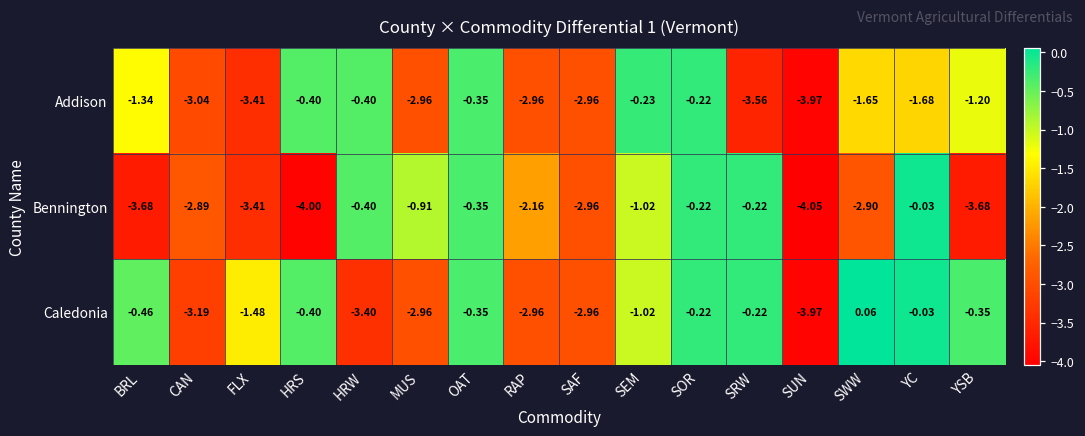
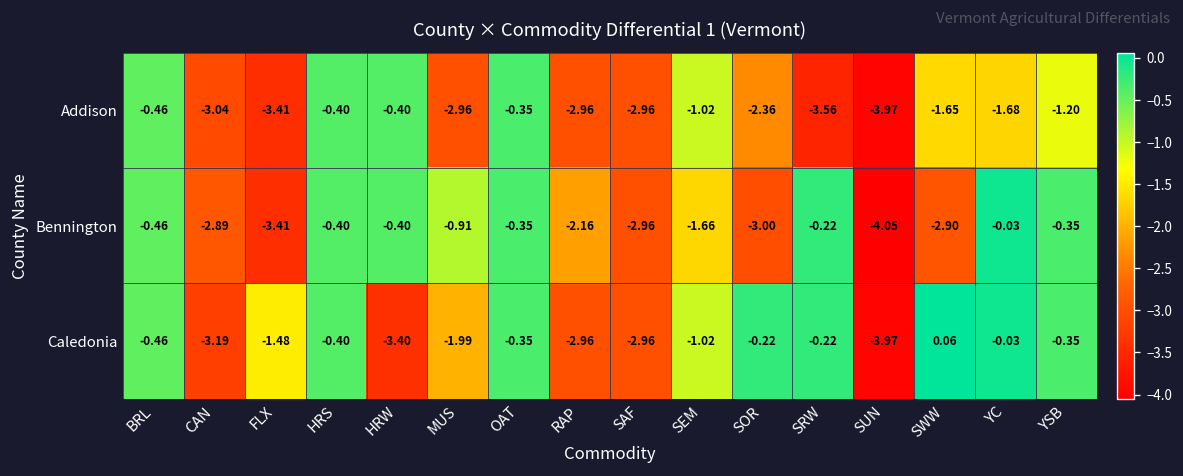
Addison, BRL: -1.34 -> -0.46
Addison, SEM: -0.23 -> -1.02
Addison, SOR: -0.22 -> -2.36
Bennington, BRL: -3.68 -> -0.46
Bennington, HRS: -4.00 -> -0.40
Bennington, SEM: -1.02 -> -1.66
Bennington, SOR: -0.22 -> -3.00
Bennington, YSB: -3.68 -> -0.35
Caledonia, MUS: -2.96 -> -1.99
